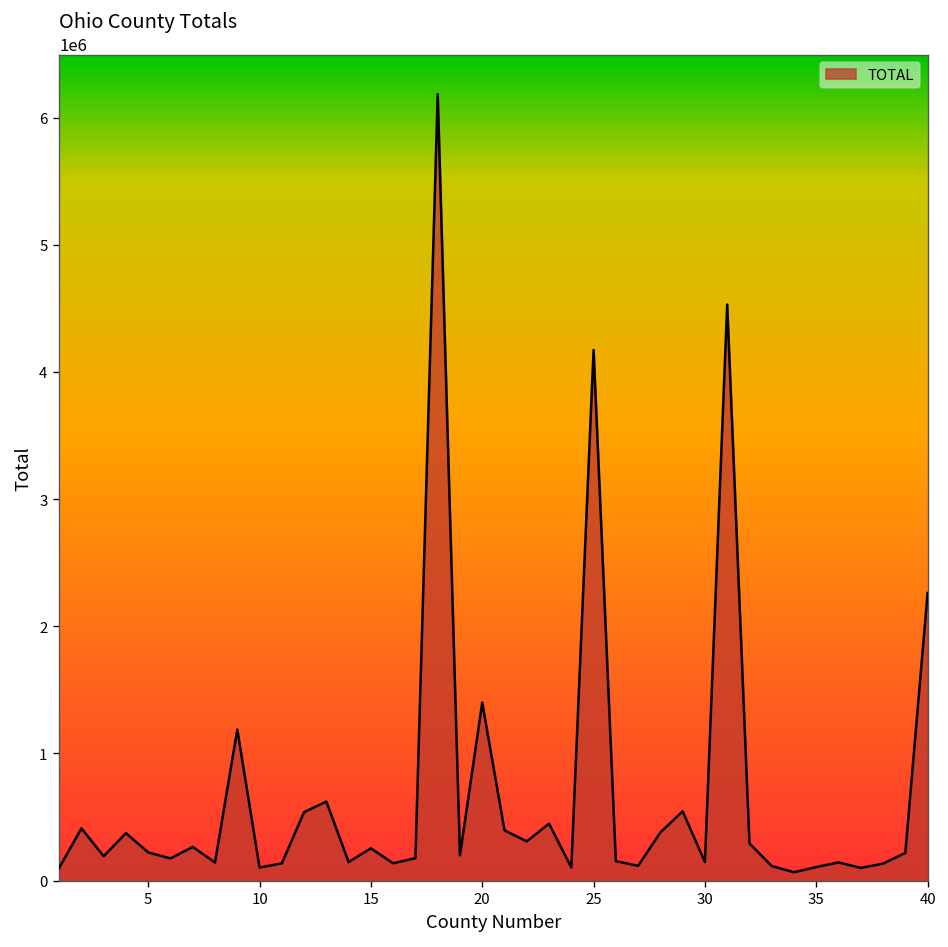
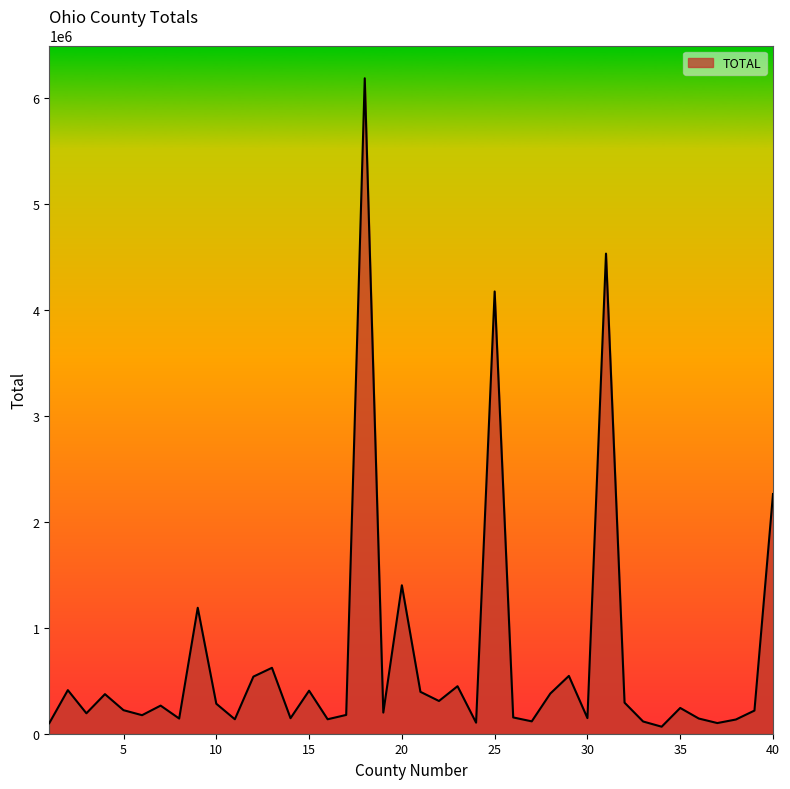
10: 100000 -> 280000
15: 250000 -> 410000
35: 110000 -> 240000
